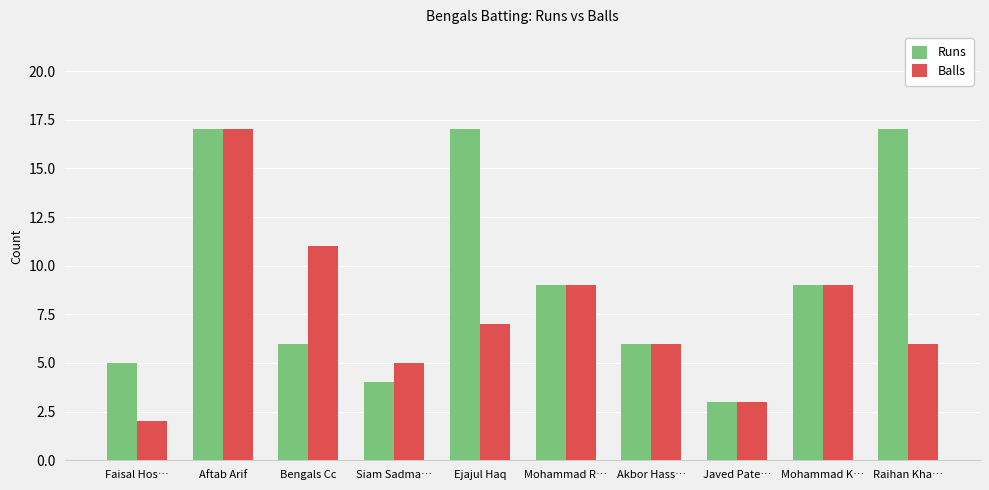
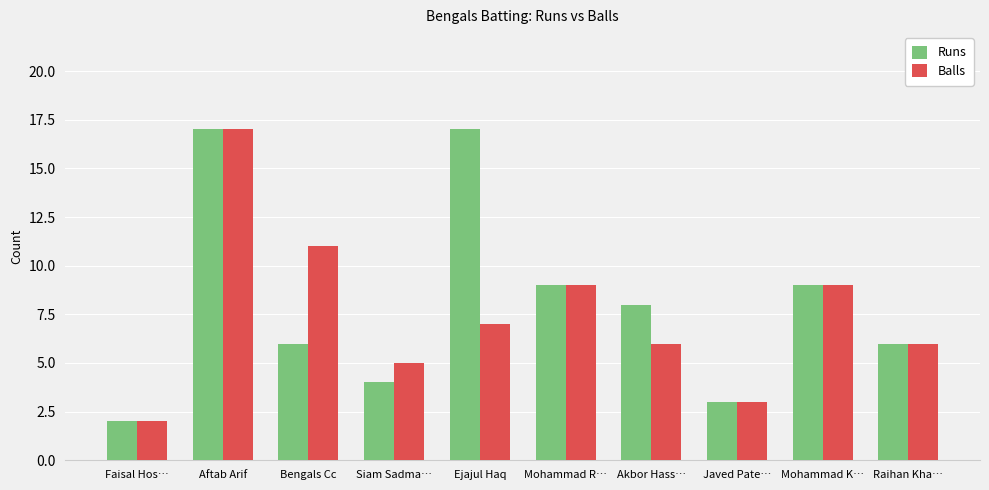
Runs, Faisal Hos…: 5 -> 2
Runs, Akbor Hass…: 6 -> 8
Runs, Raihan Kha…: 17 -> 6
